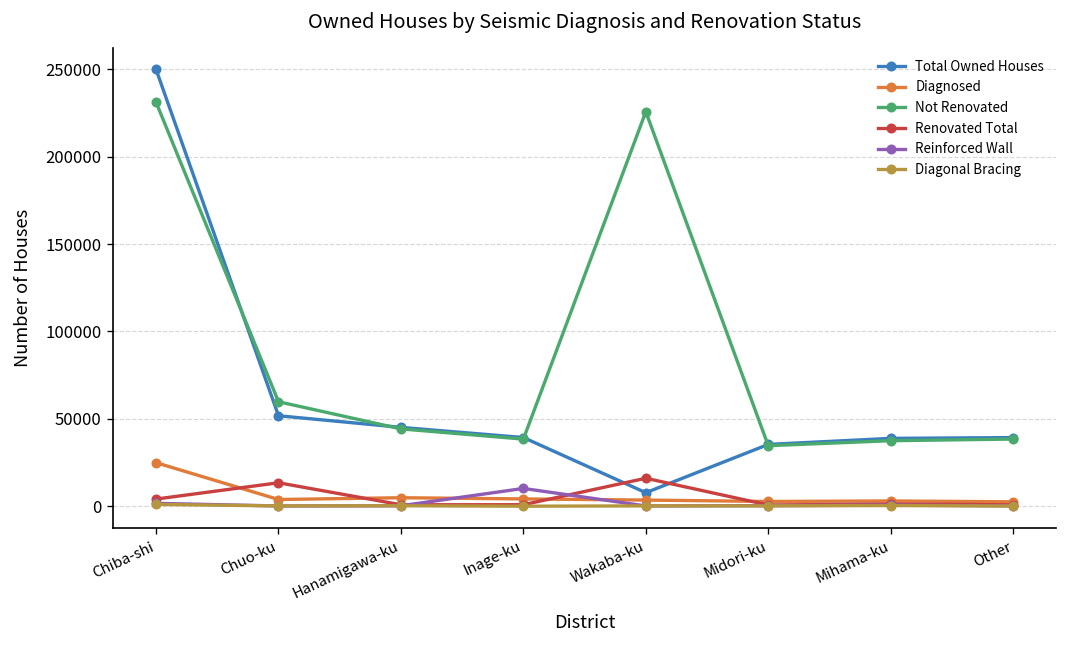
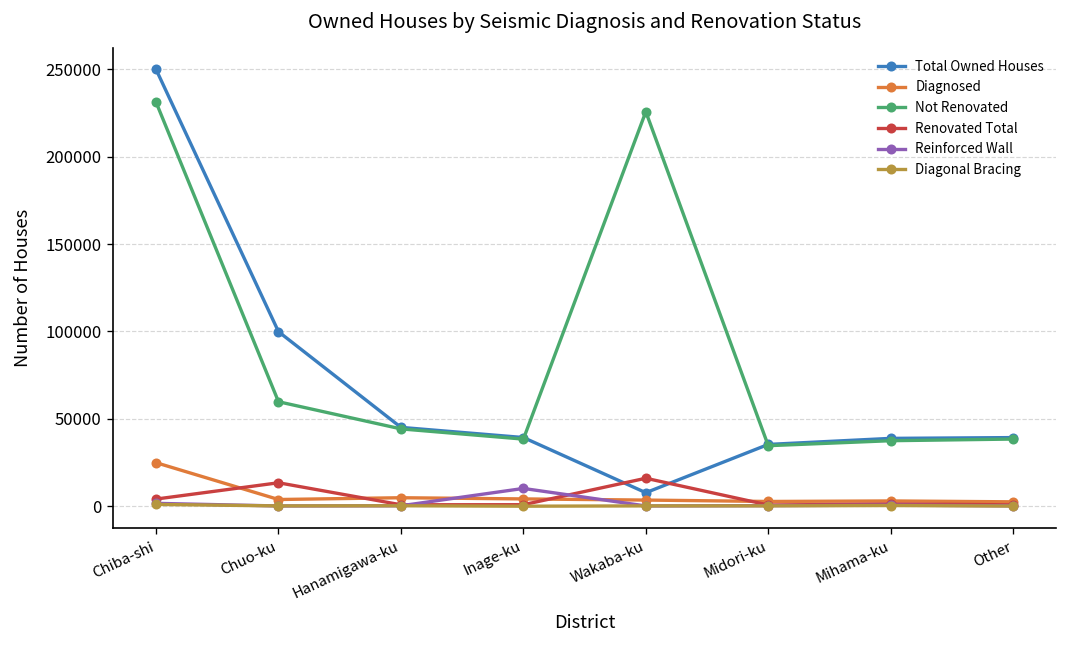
Total Owned Houses, Chuo-ku: 52000 -> 100000
